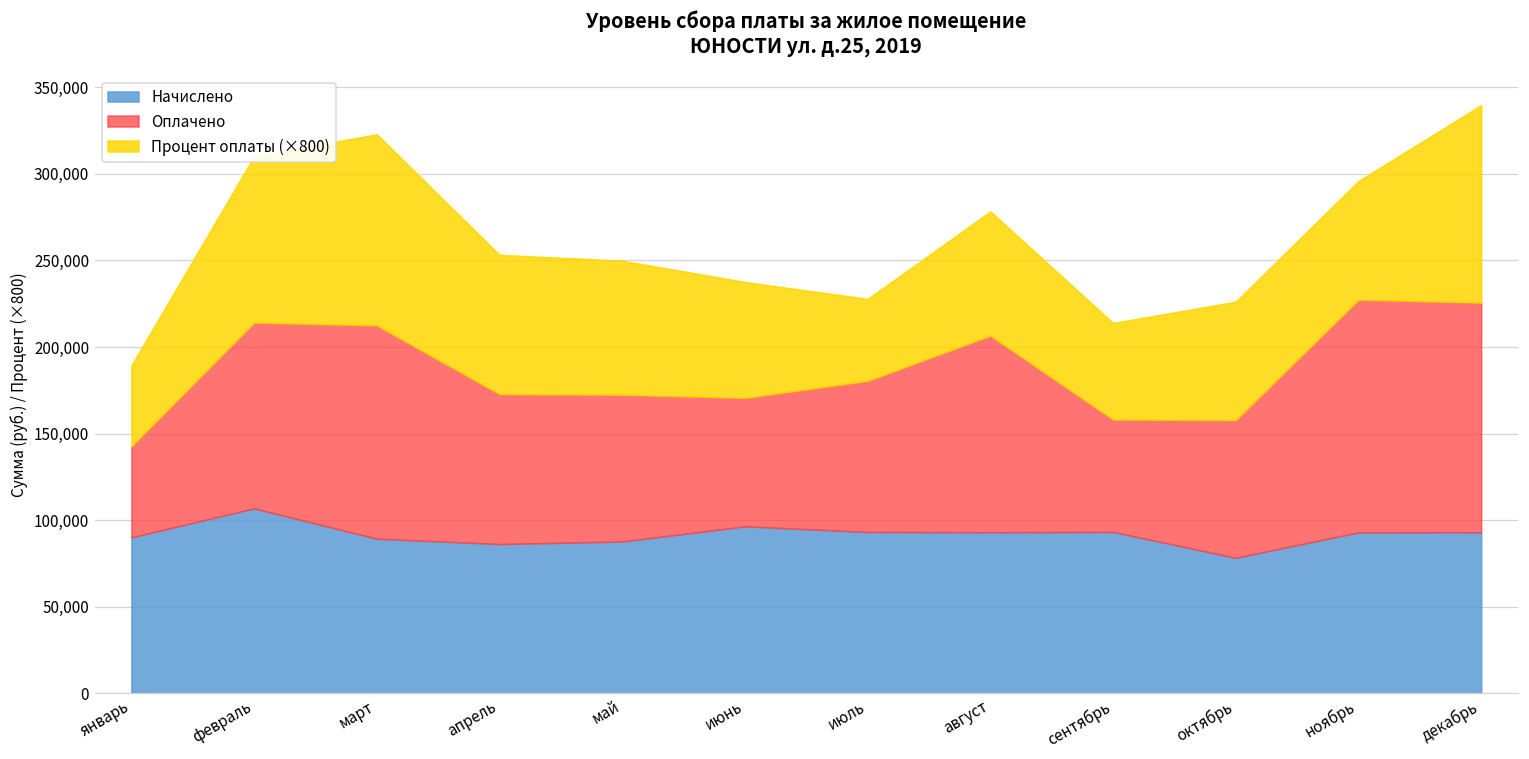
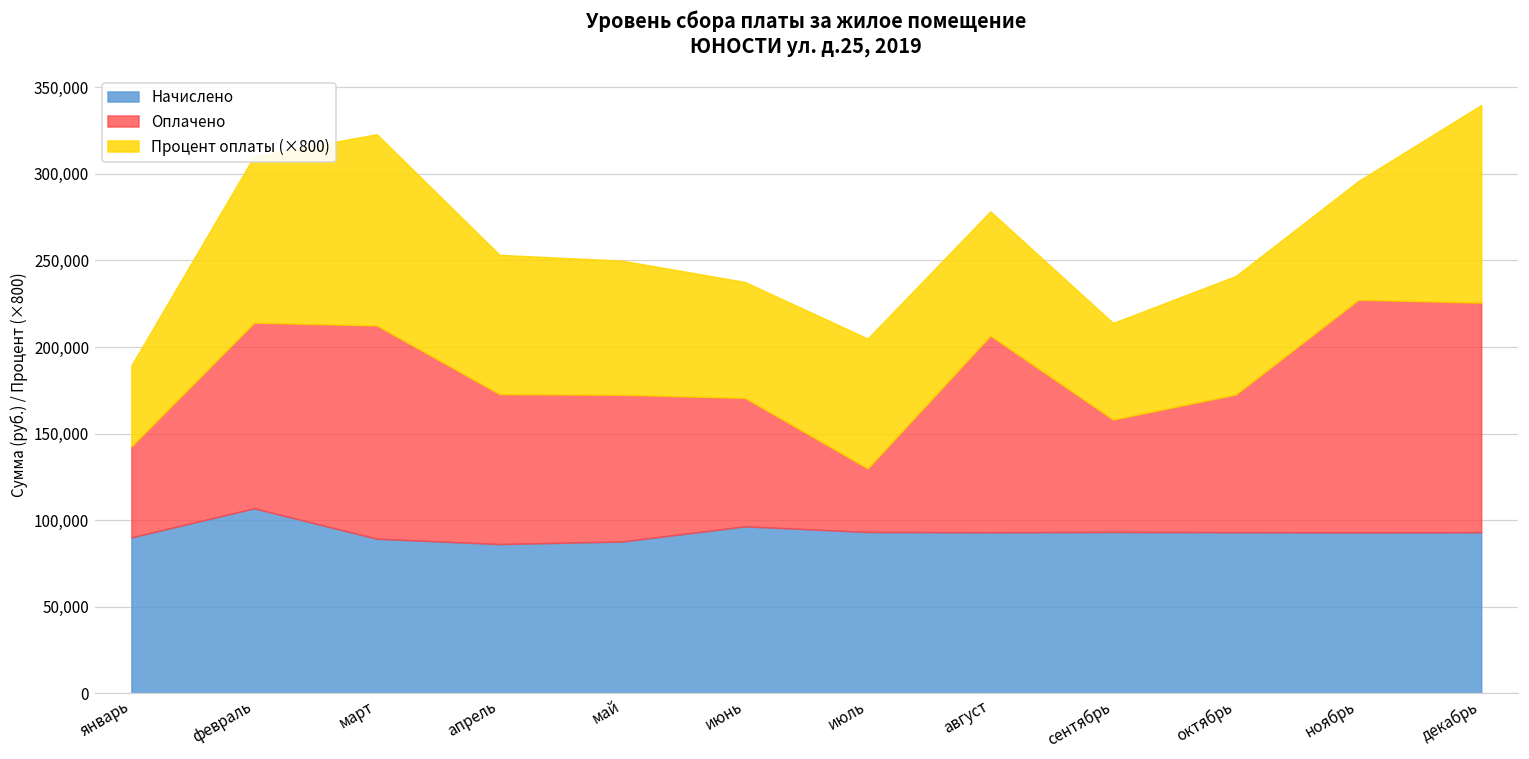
Оплачено, июль: 87,000 -> 37,000
Процент оплаты (×800), июль: 47,000 -> 75,000
Начислено, октябрь: 78,000 -> 93,000
